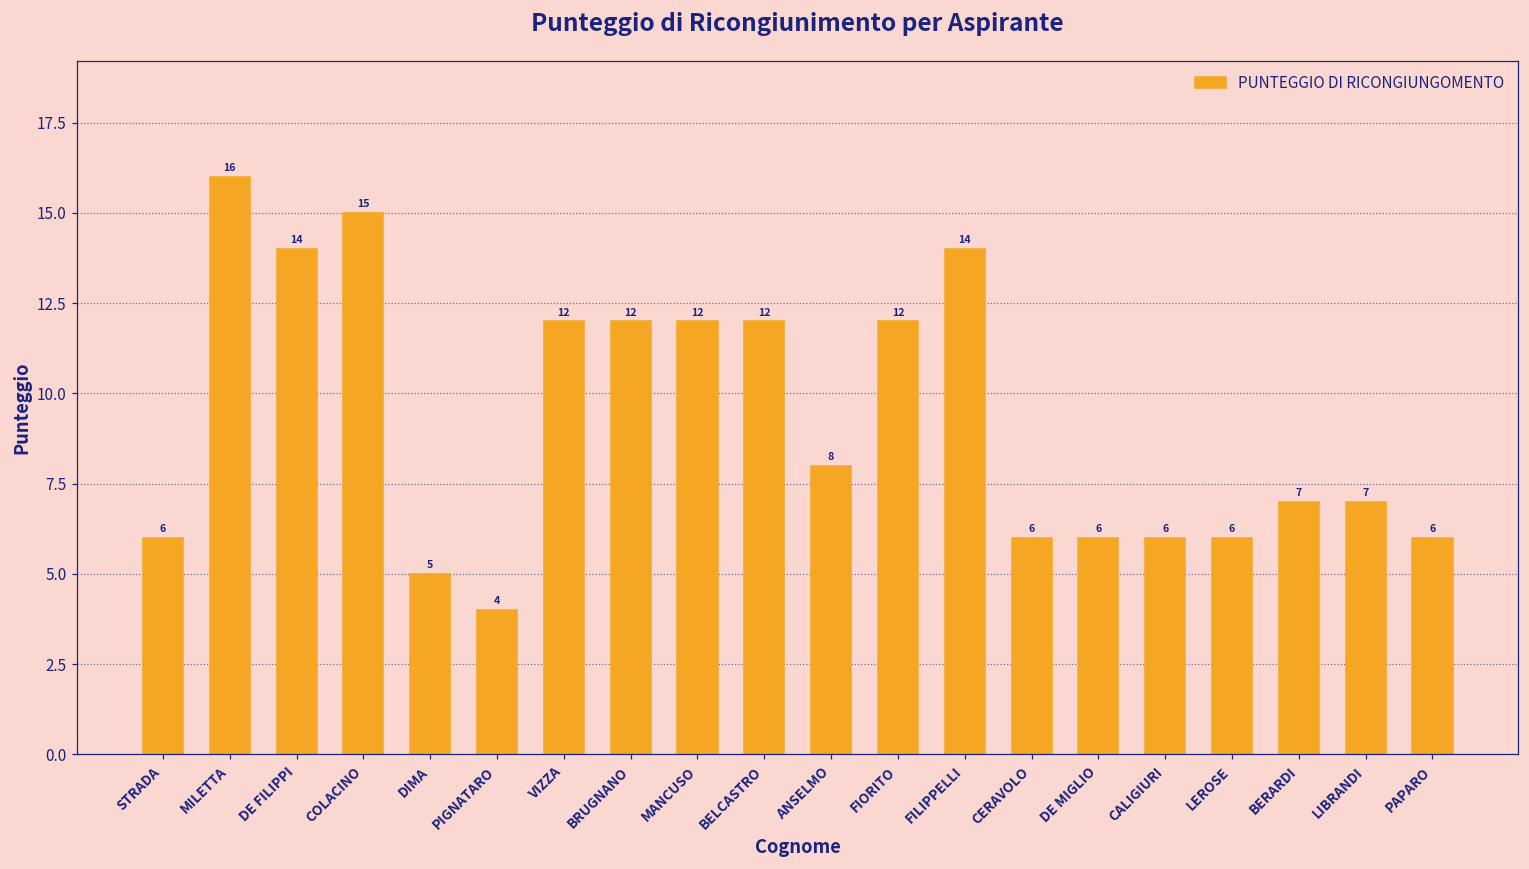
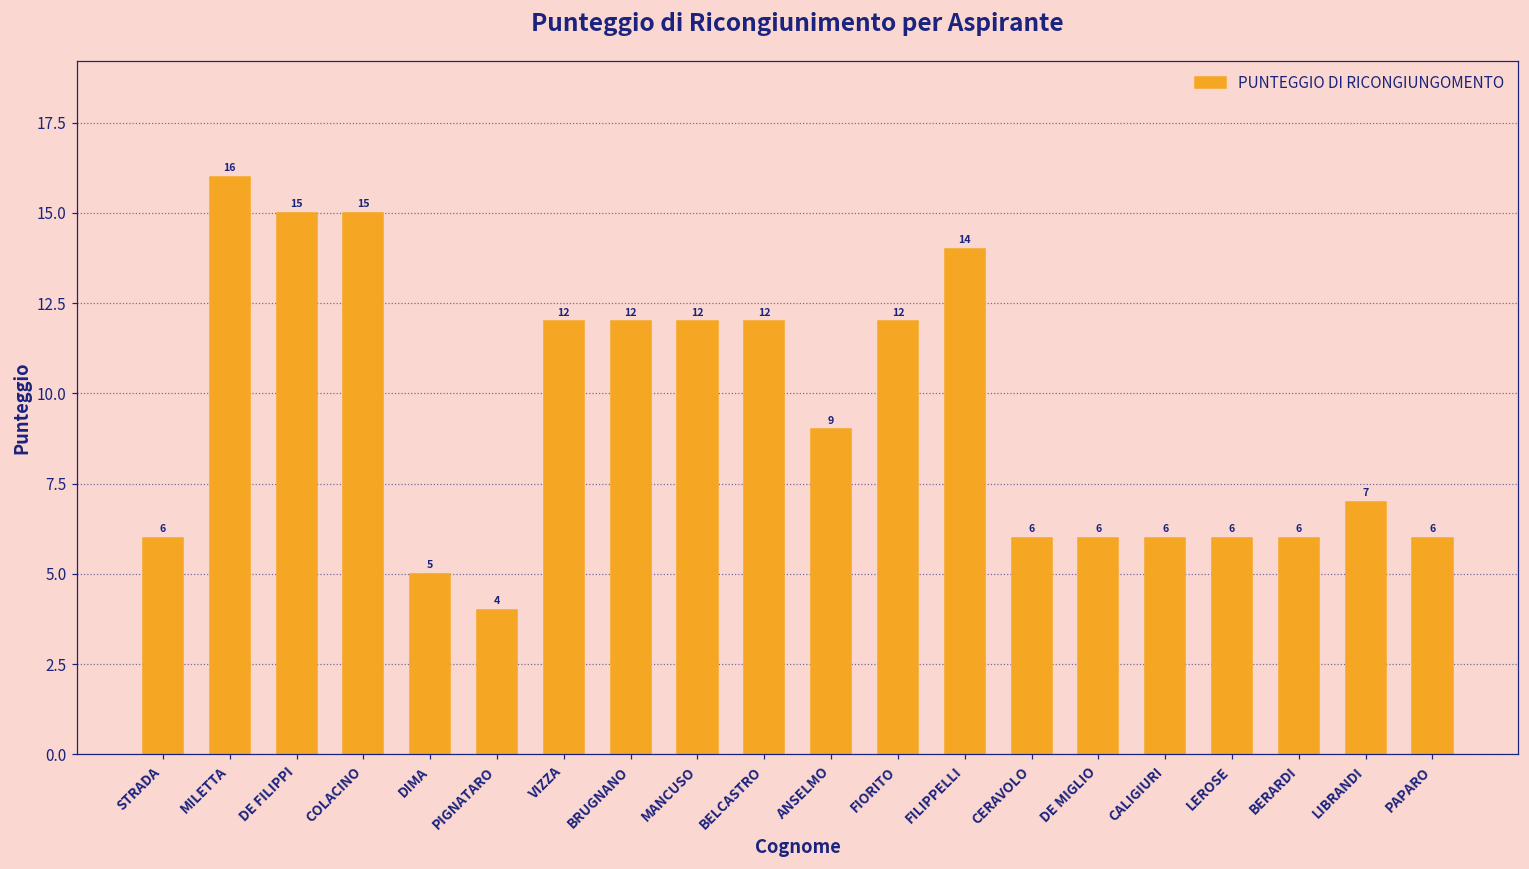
DE FILIPPI: 14 -> 15
ANSELMO: 8 -> 9
BERARDI: 7 -> 6
